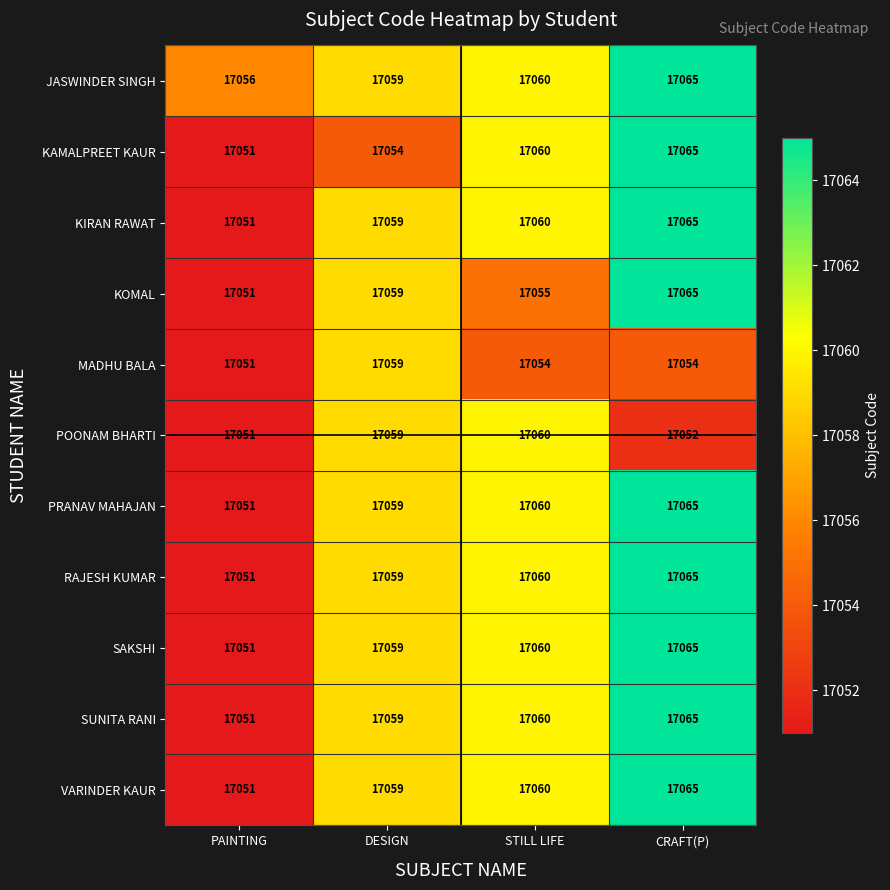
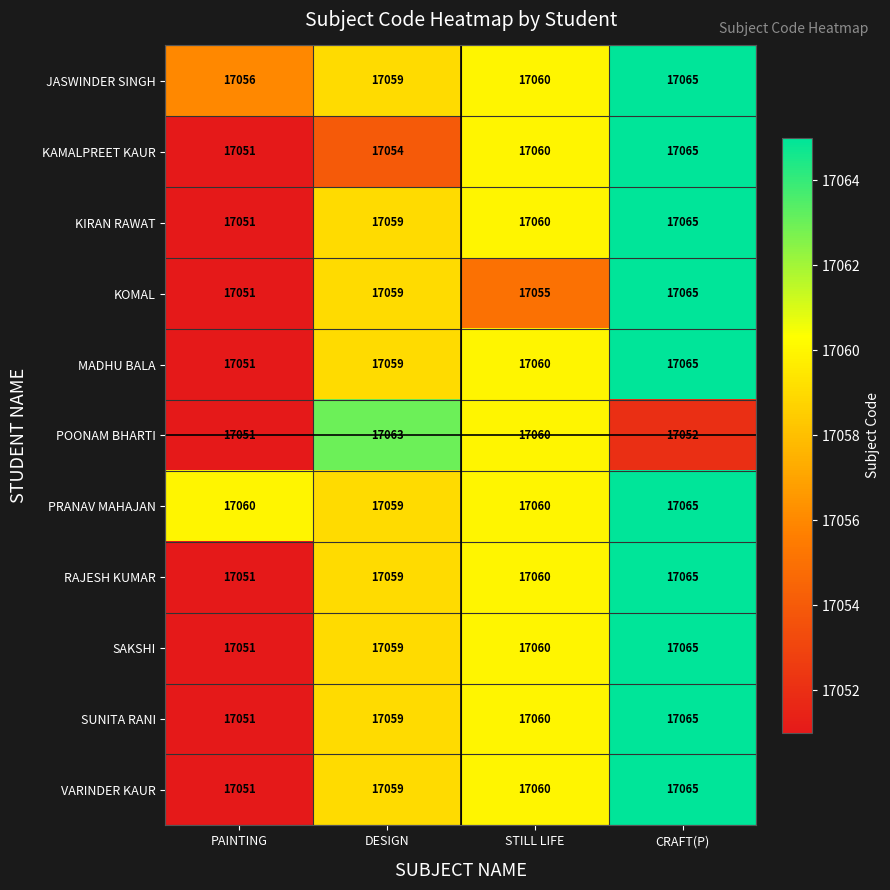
MADHU BALA, STILL LIFE: 17054 -> 17060
MADHU BALA, CRAFT(P): 17054 -> 17065
POONAM BHARTI, DESIGN: 17059 -> 17063
PRANAV MAHAJAN, PAINTING: 17051 -> 17060
